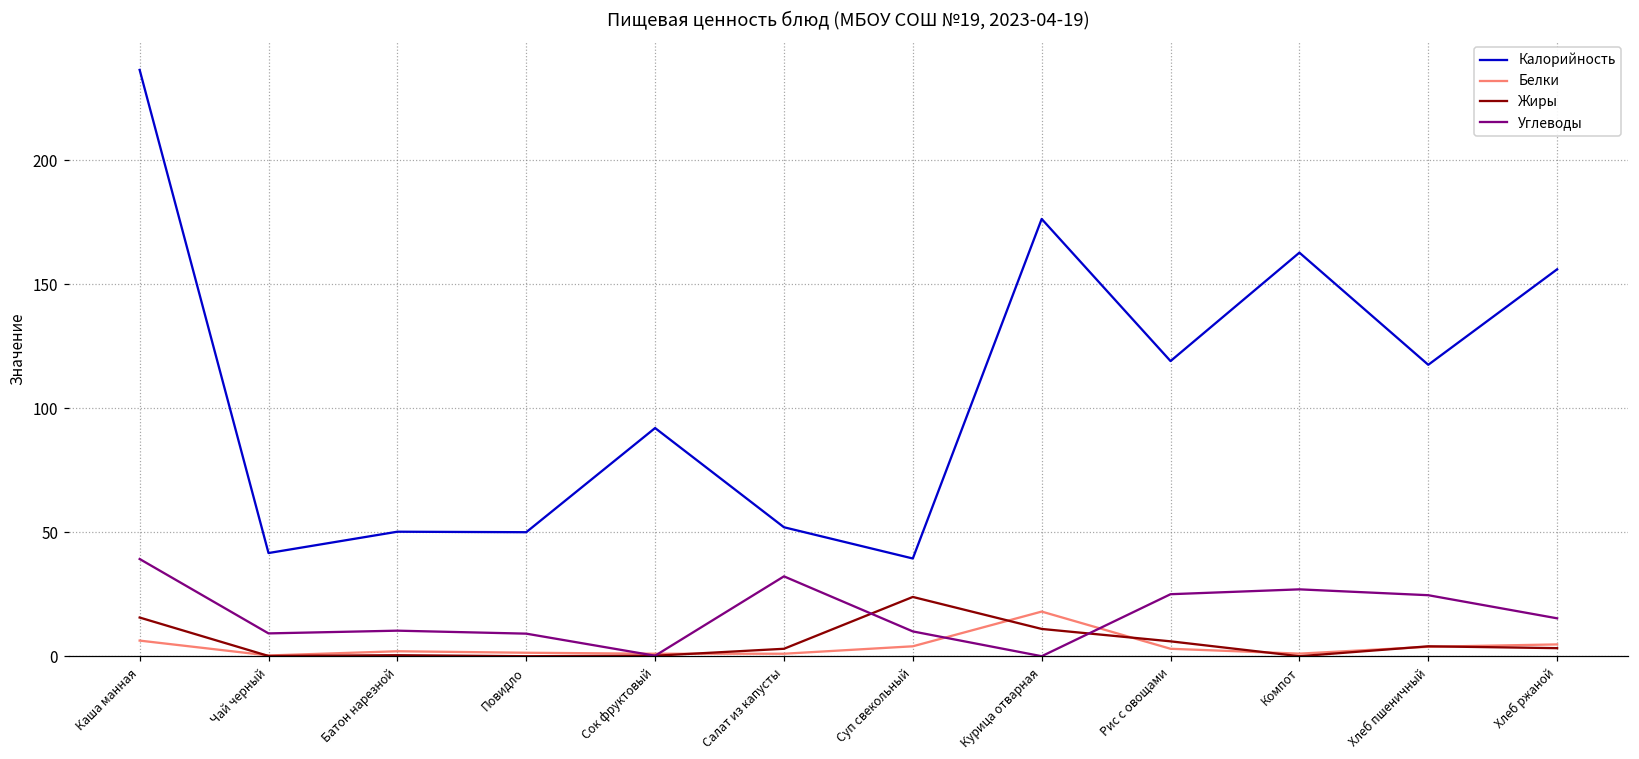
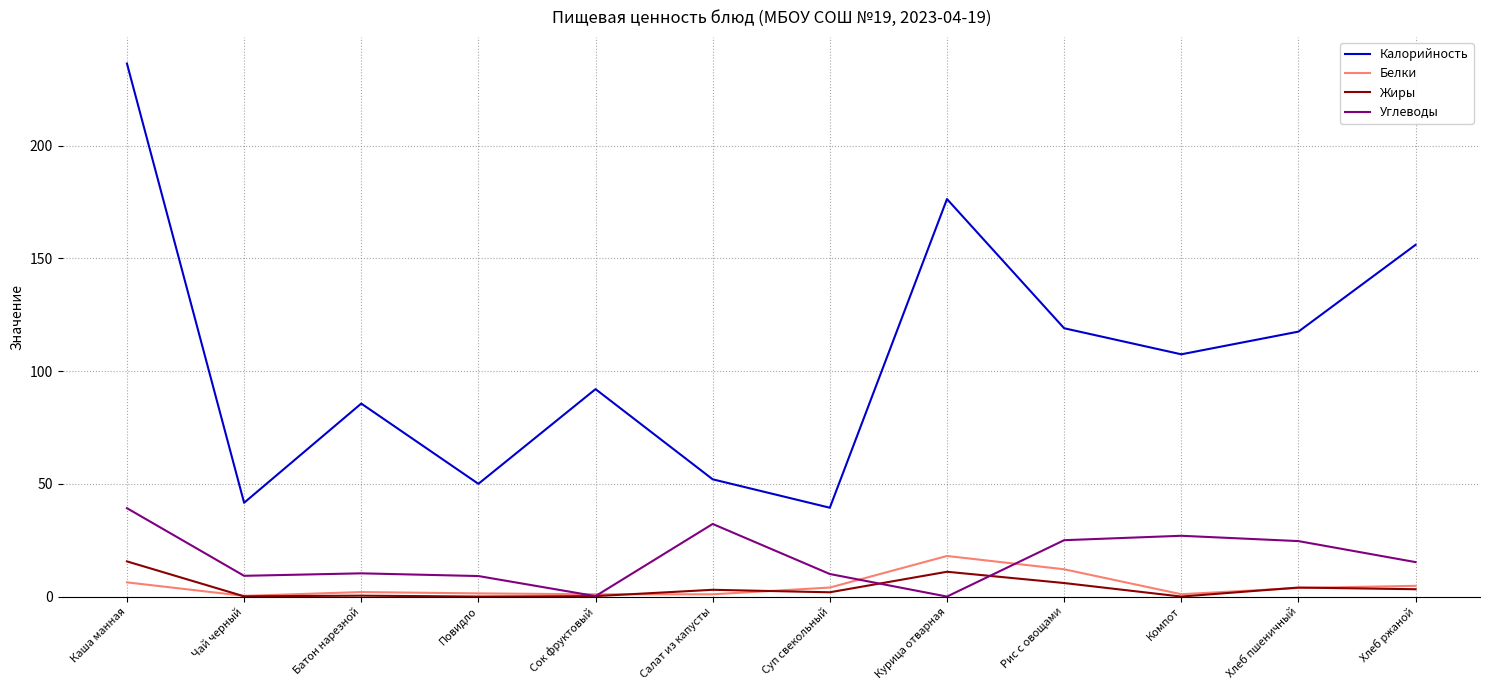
Калорийность, Батон нарезной: 50 -> 86
Жиры, Суп свекольный: 24 -> 2
Белки, Рис с овощами: 3 -> 12
Калорийность, Компот: 163 -> 107
